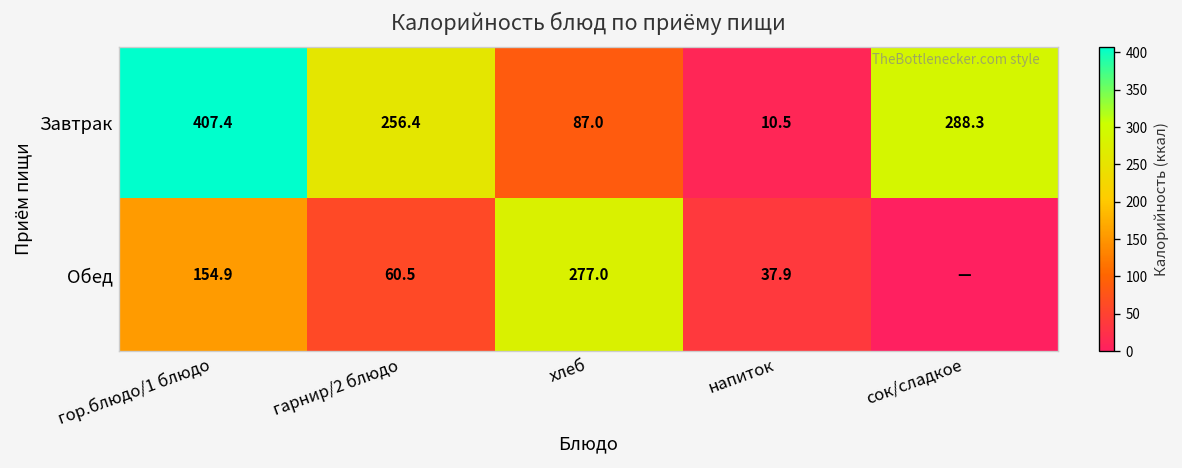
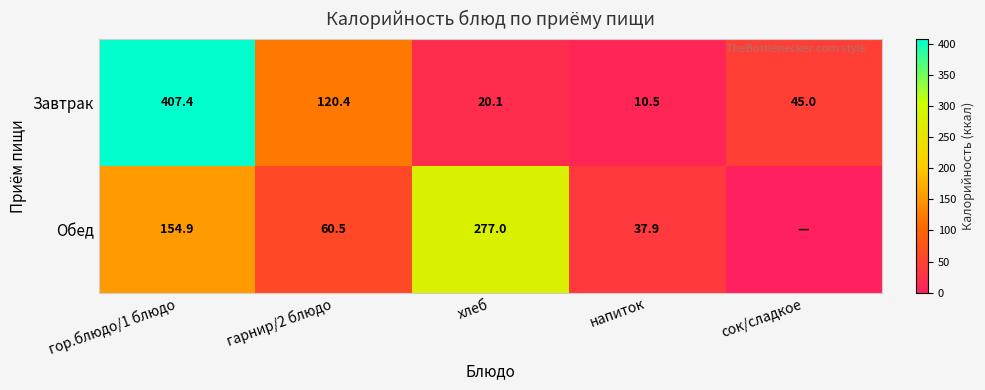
Завтрак, гарнир/2 блюдо: 256.4 -> 120.4
Завтрак, хлеб: 87.0 -> 20.1
Завтрак, сок/сладкое: 288.3 -> 45.0
